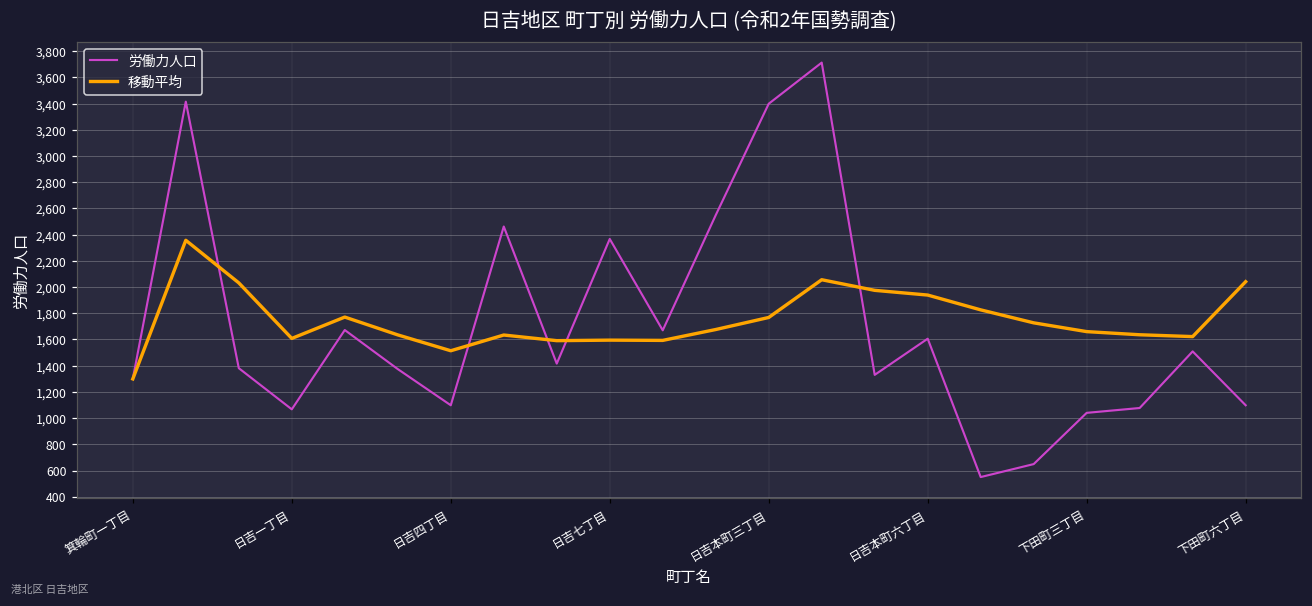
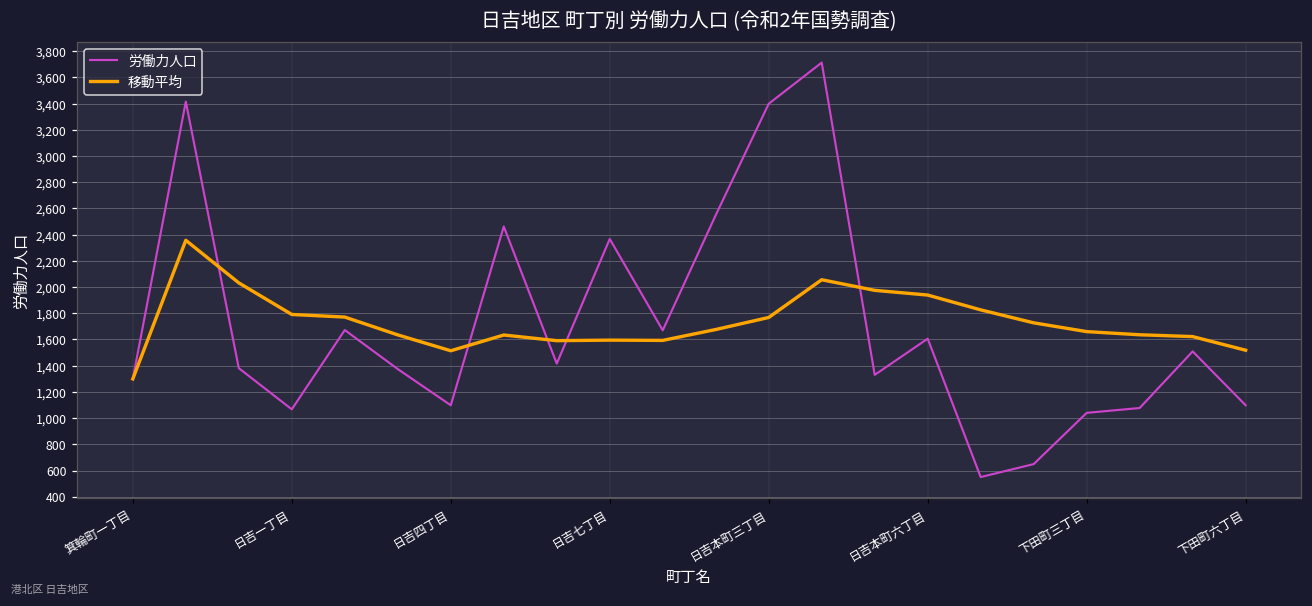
移動平均, 日吉一丁目: 1,610 -> 1,790
移動平均, 下田町六丁目: 2,040 -> 1,520
